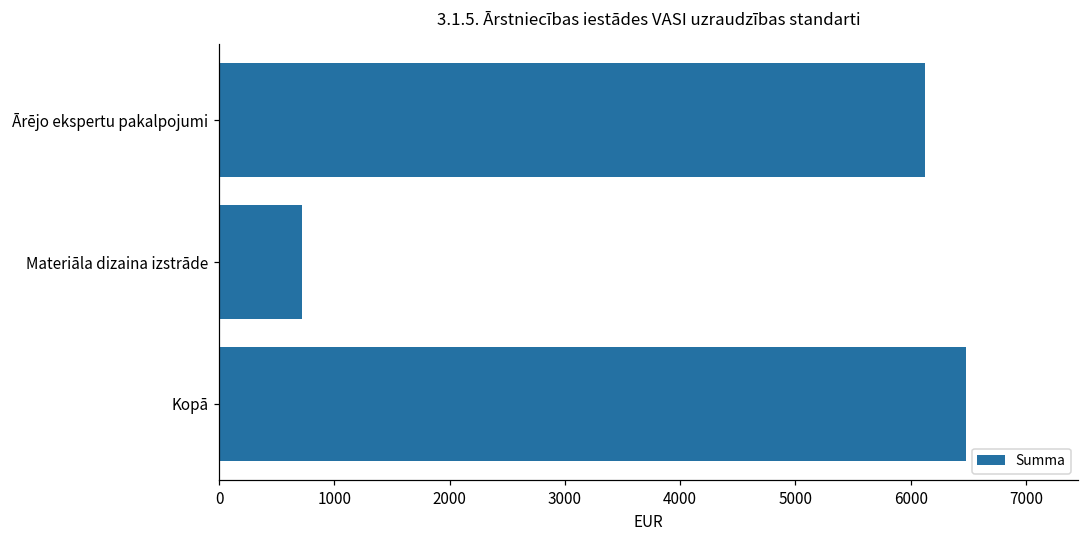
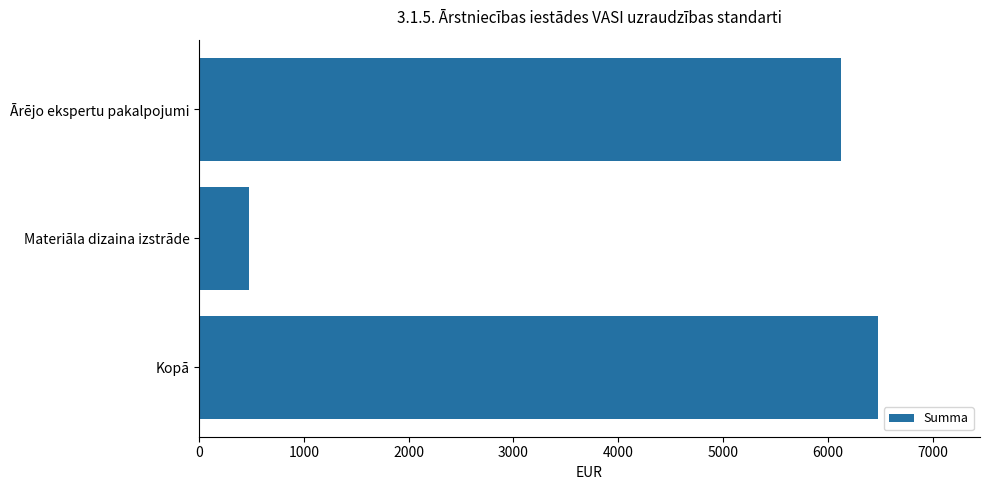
Materiāla dizaina izstrāde: 720 -> 480
